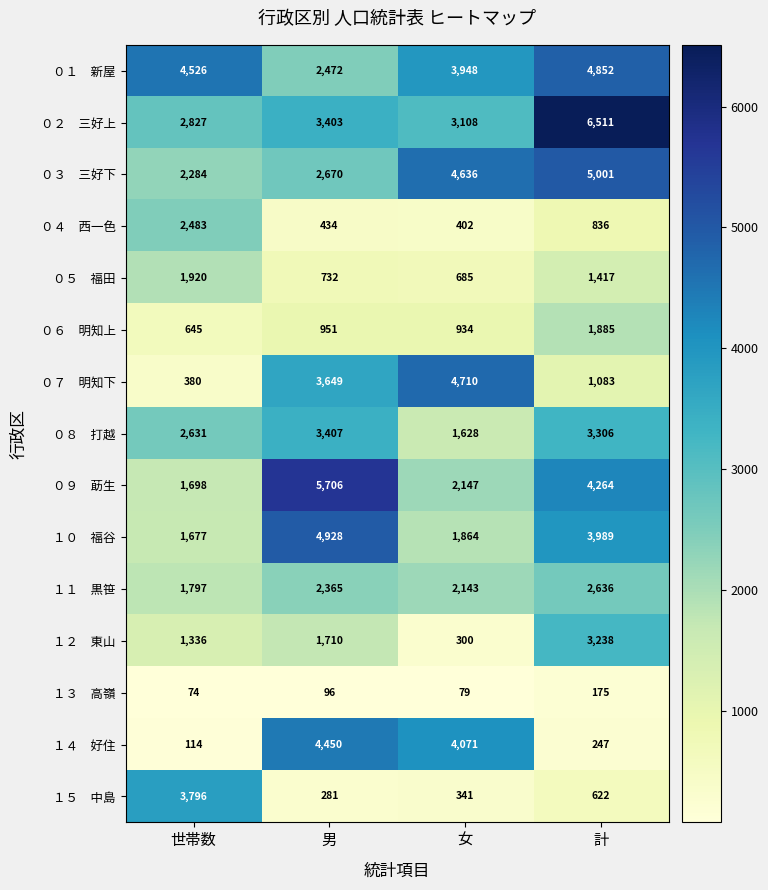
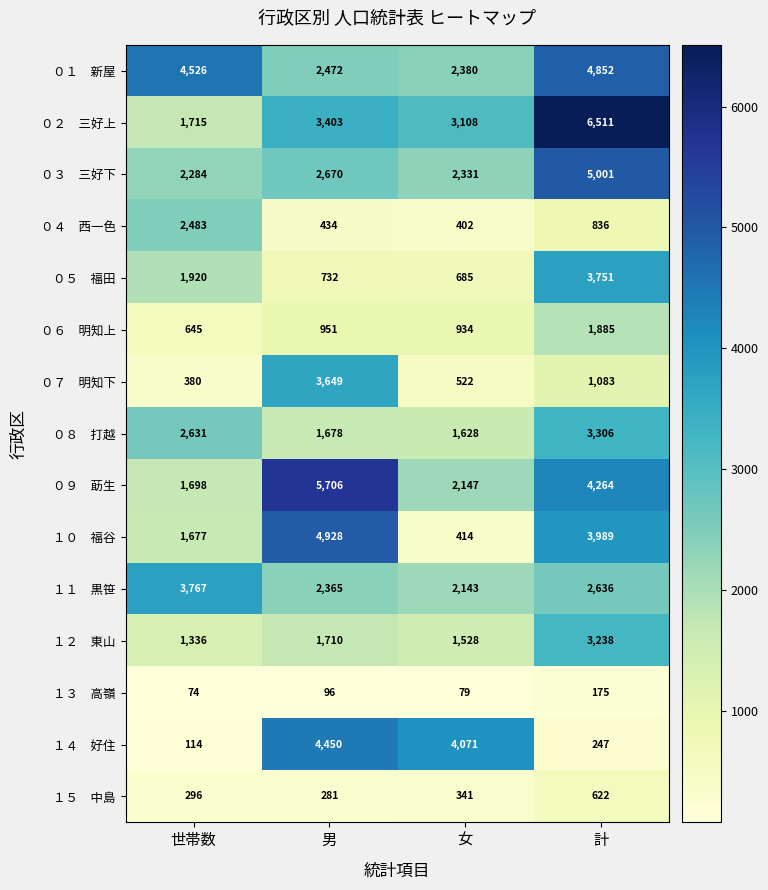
０１ 新屋, 女: 3,948 -> 2,380
０２ 三好上, 世帯数: 2,827 -> 1,715
０３ 三好下, 女: 4,636 -> 2,331
０５ 福田, 計: 1,417 -> 3,751
０７ 明知下, 女: 4,710 -> 522
０８ 打越, 男: 3,407 -> 1,678
１０ 福谷, 女: 1,864 -> 414
１１ 黒笹, 世帯数: 1,797 -> 3,767
１２ 東山, 女: 300 -> 1,528
１５ 中島, 世帯数: 3,796 -> 296
